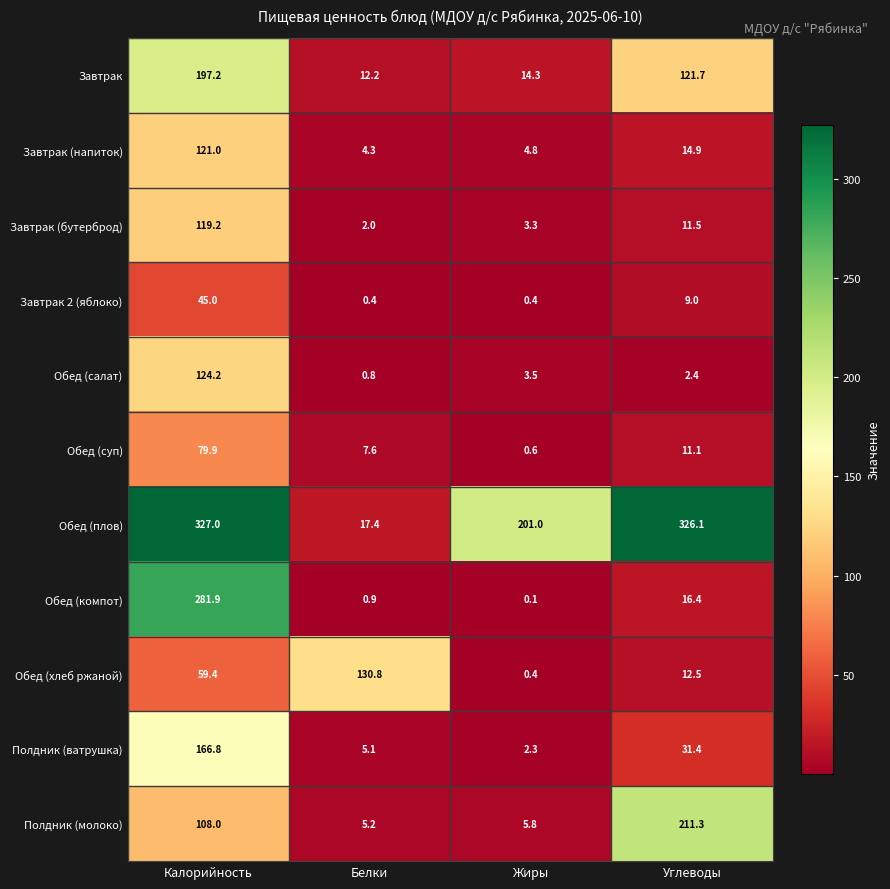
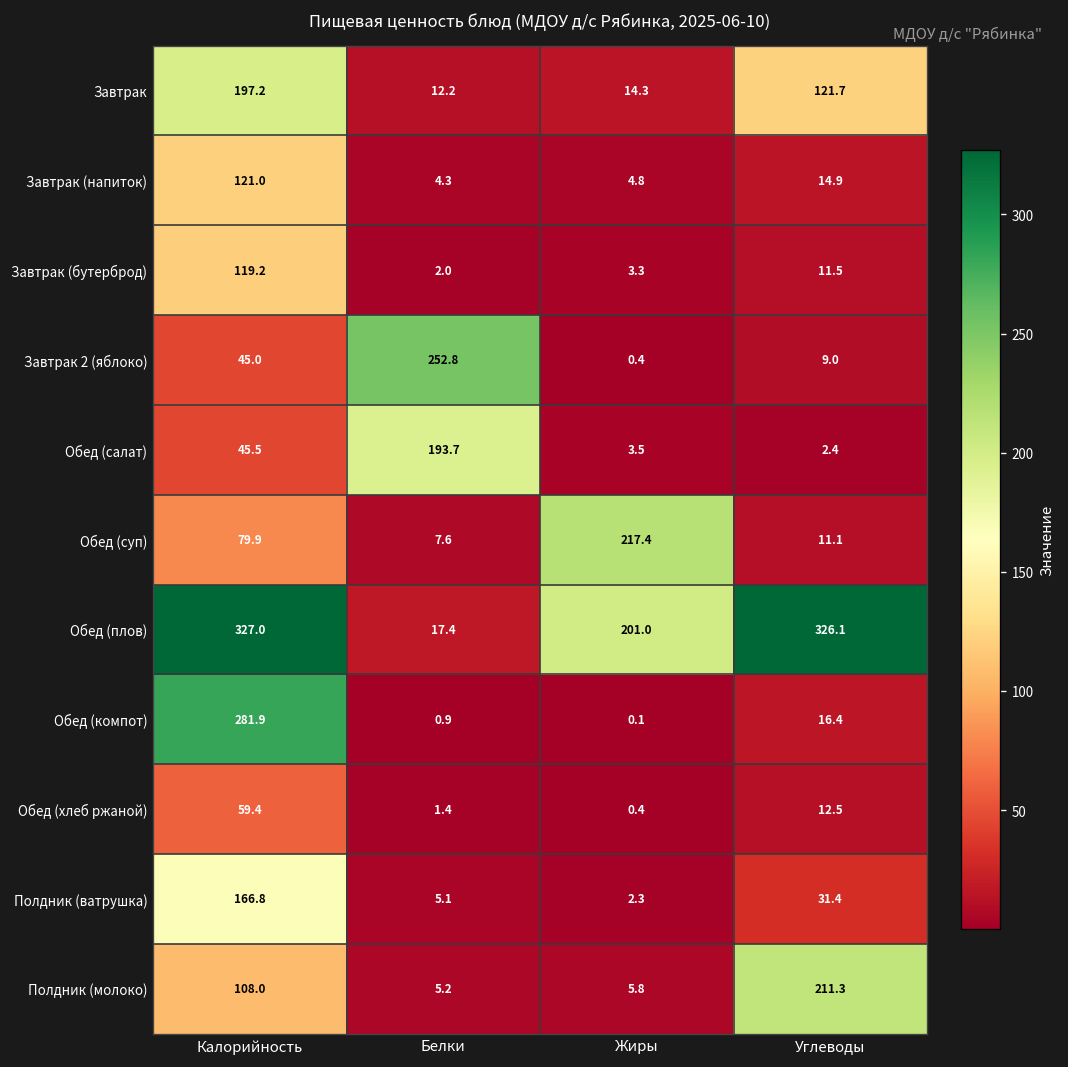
Завтрак 2 (яблоко), Белки: 0.4 -> 252.8
Обед (салат), Калорийность: 124.2 -> 45.5
Обед (салат), Белки: 0.8 -> 193.7
Обед (суп), Жиры: 0.6 -> 217.4
Обед (хлеб ржаной), Белки: 130.8 -> 1.4
